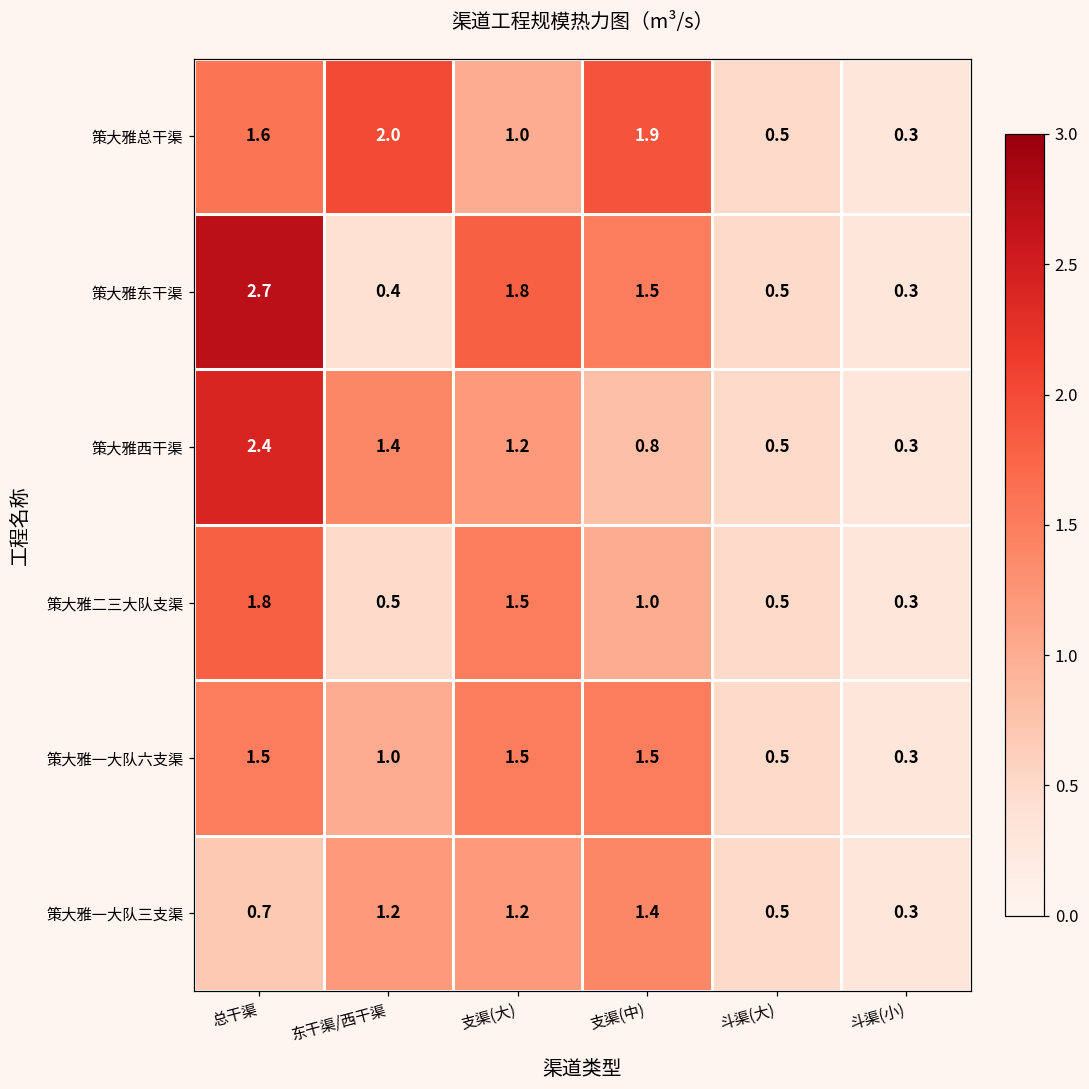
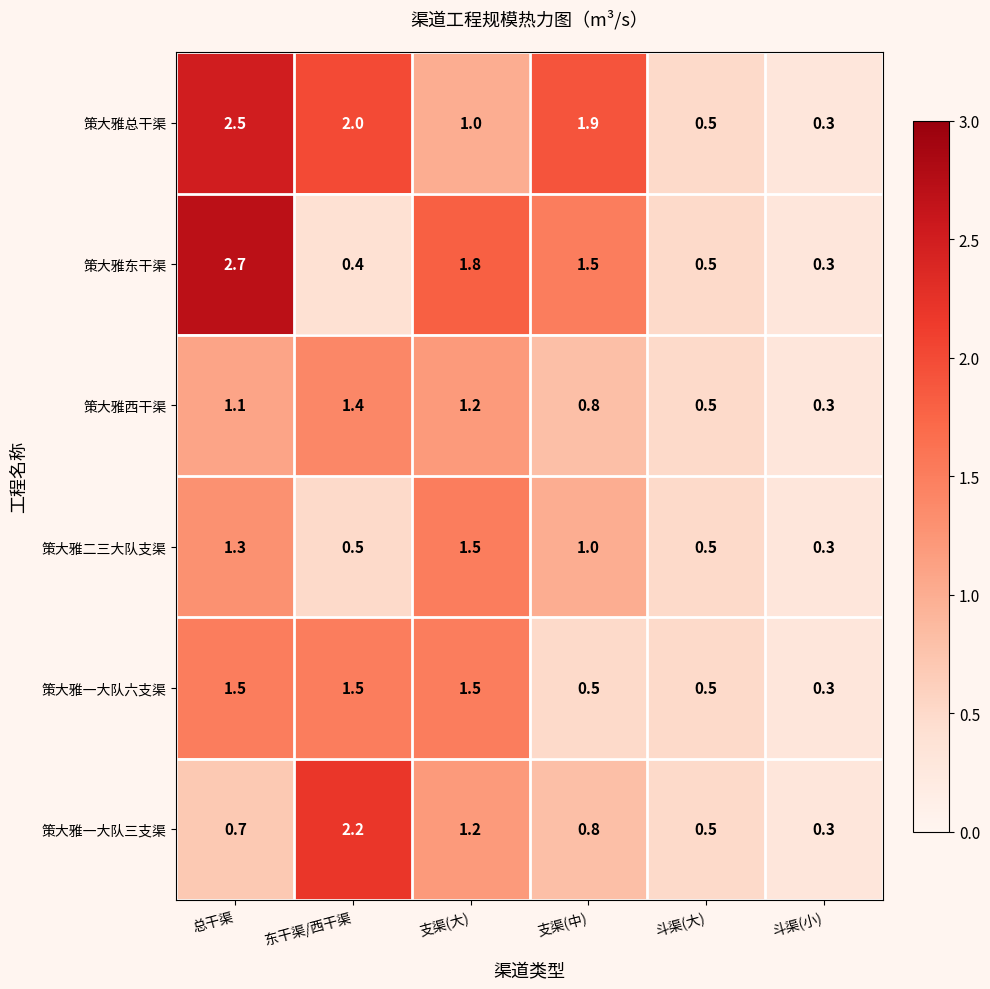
策大雅总干渠, 总干渠: 1.6 -> 2.5
策大雅西干渠, 总干渠: 2.4 -> 1.1
策大雅二三大队支渠, 总干渠: 1.8 -> 1.3
策大雅一大队六支渠, 东干渠/西干渠: 1.0 -> 1.5
策大雅一大队六支渠, 支渠(中): 1.5 -> 0.5
策大雅一大队三支渠, 东干渠/西干渠: 1.2 -> 2.2
策大雅一大队三支渠, 支渠(中): 1.4 -> 0.8
